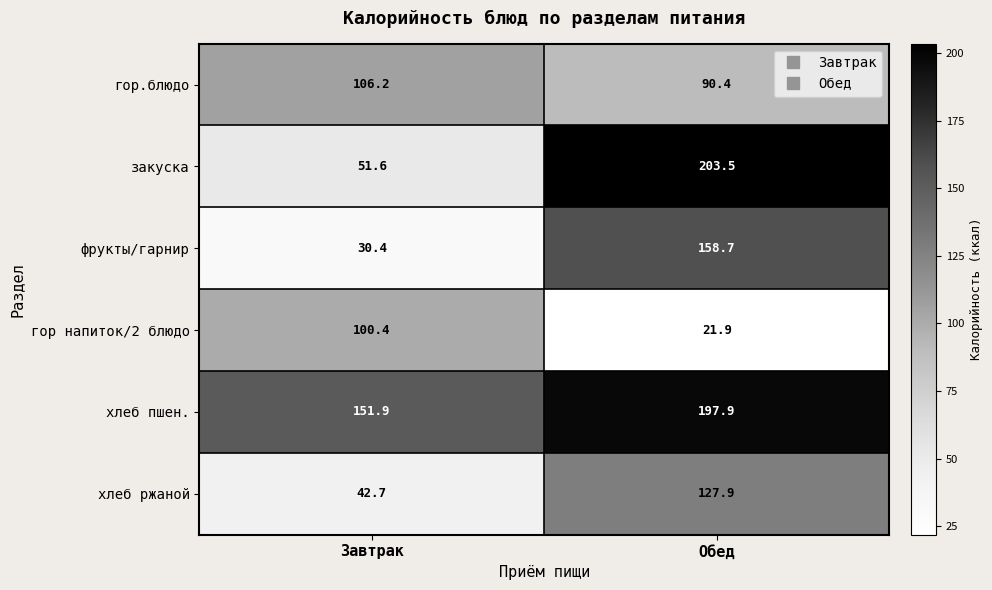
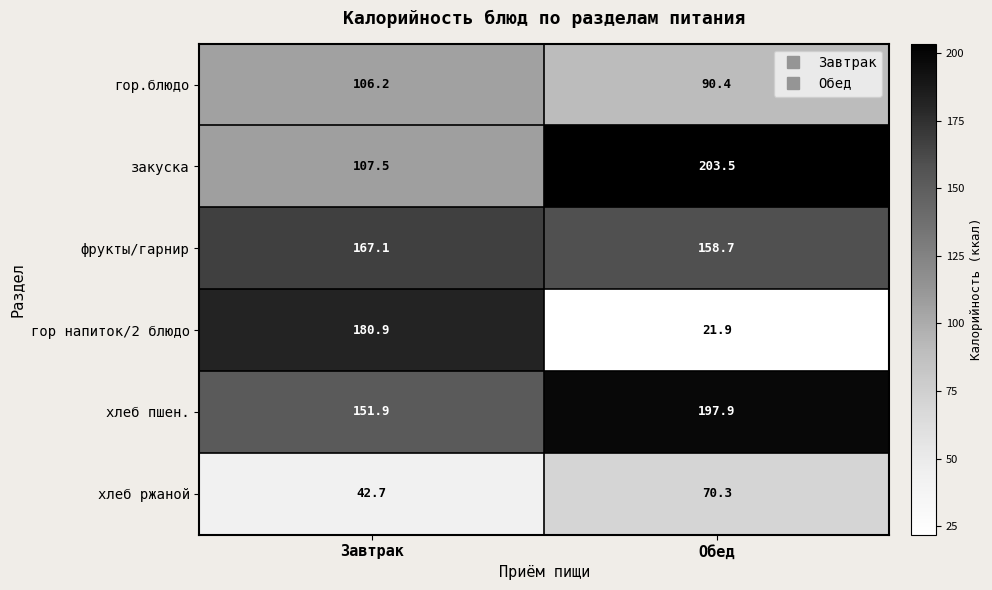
закуска, Завтрак: 51.6 -> 107.5
фрукты/гарнир, Завтрак: 30.4 -> 167.1
гор напиток/2 блюдо, Завтрак: 100.4 -> 180.9
хлеб ржаной, Обед: 127.9 -> 70.3
